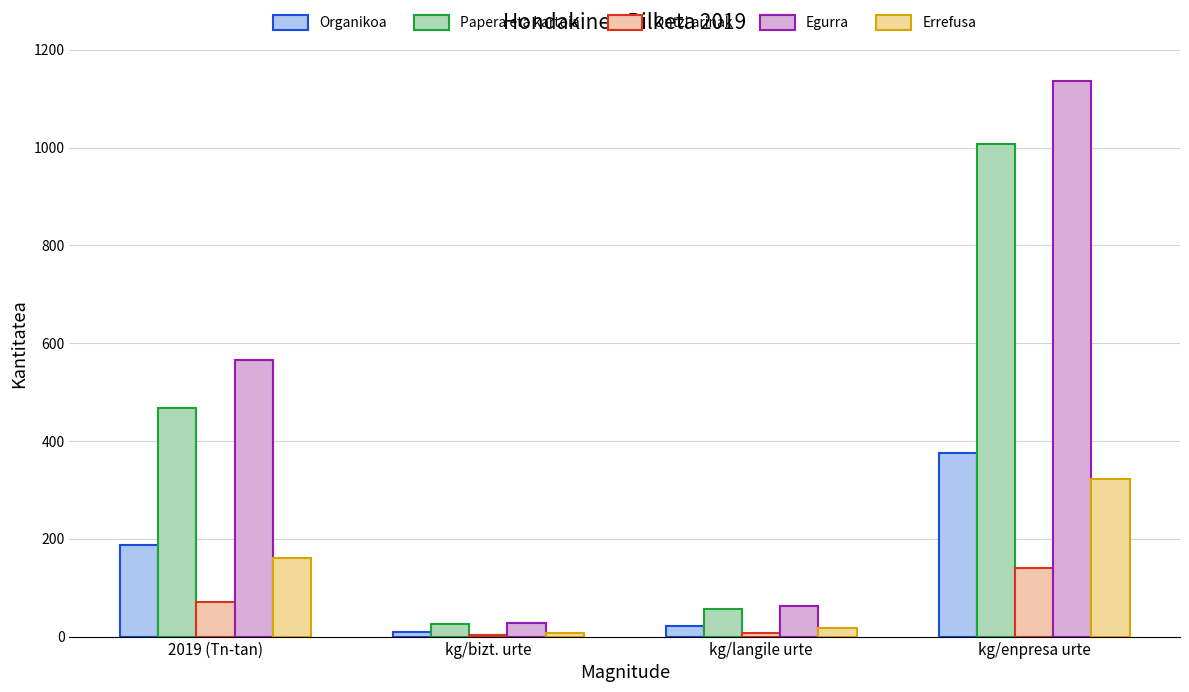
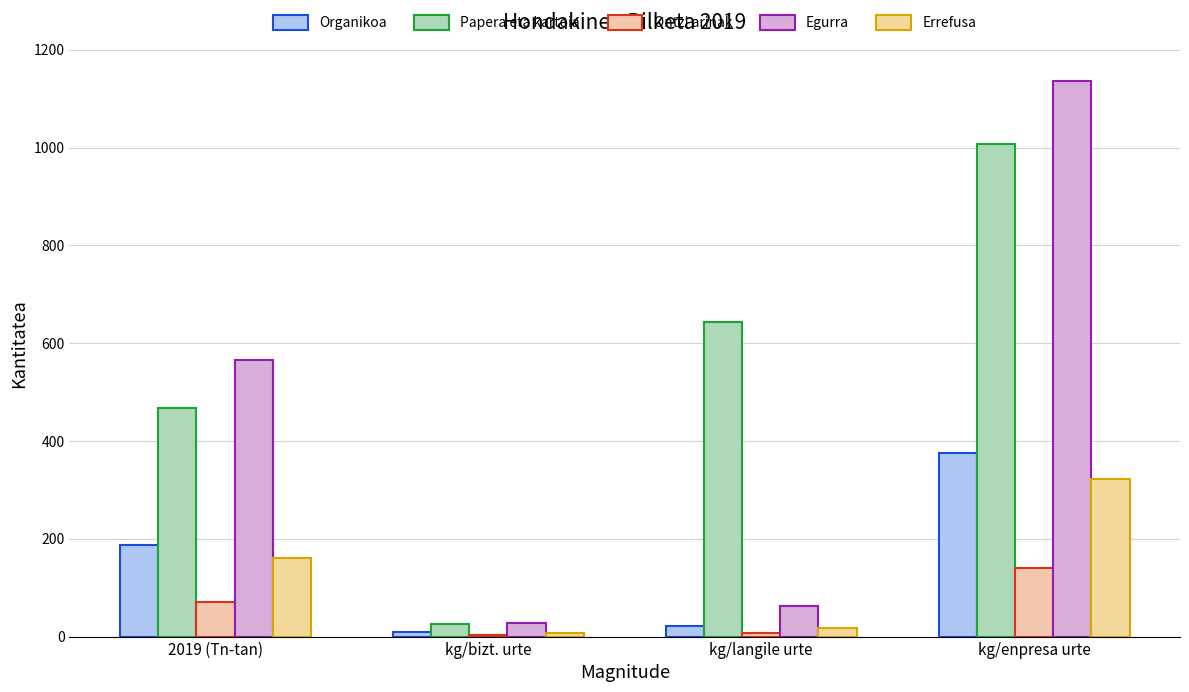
Papera eta kartoia, kg/langile urte: 60 -> 640
